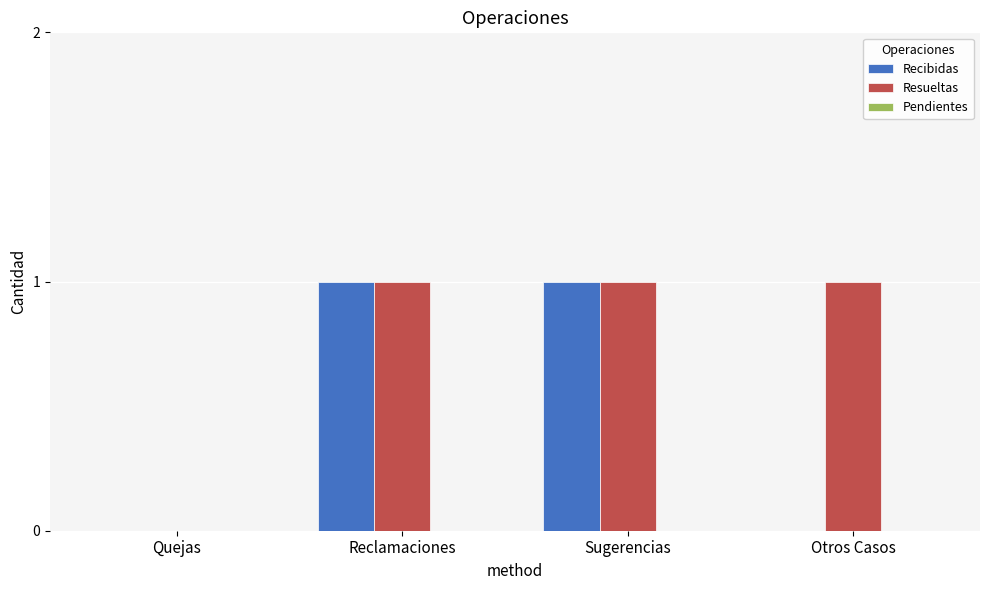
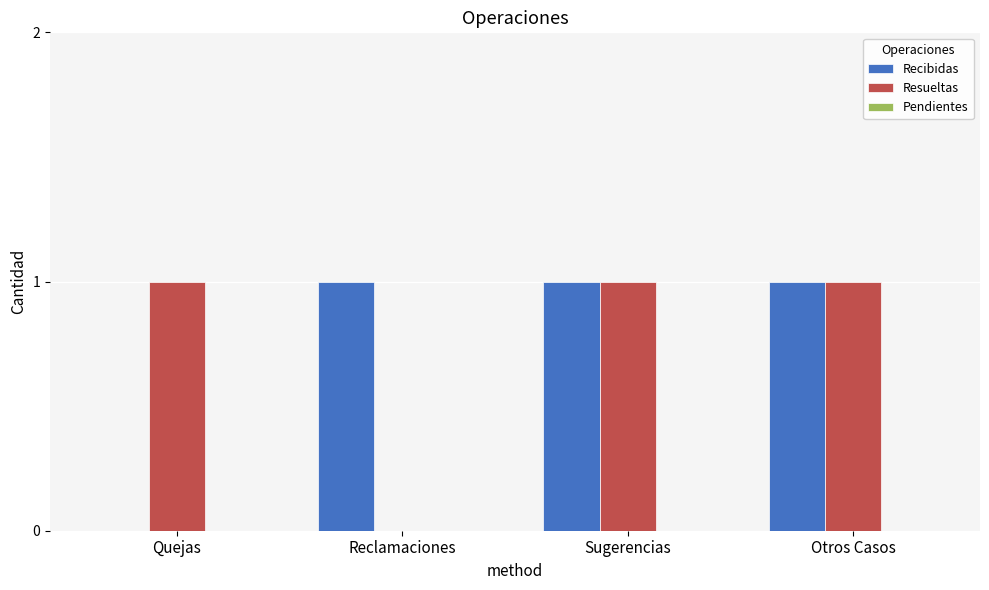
Resueltas, Quejas: 0 -> 1
Resueltas, Reclamaciones: 1 -> 0
Recibidas, Otros Casos: 0 -> 1
